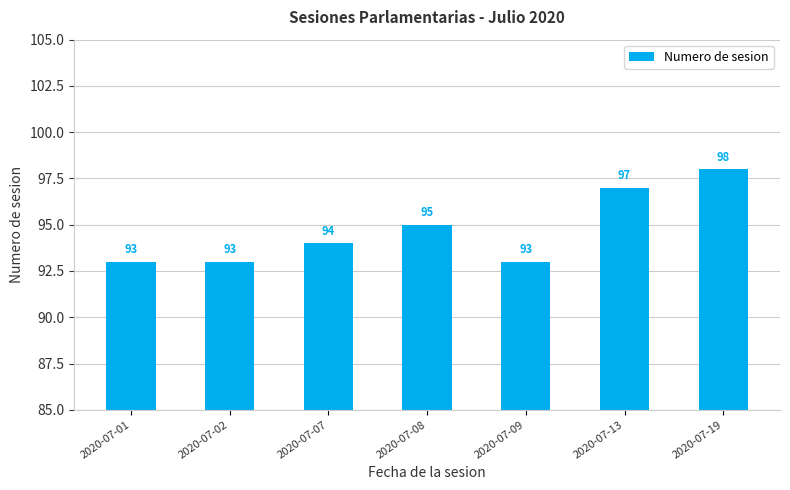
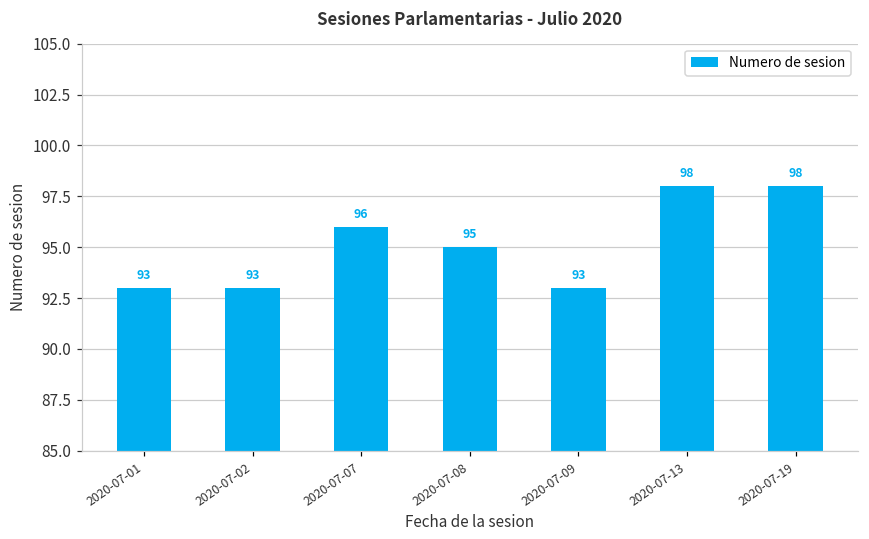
2020-07-07: 94 -> 96
2020-07-13: 97 -> 98
